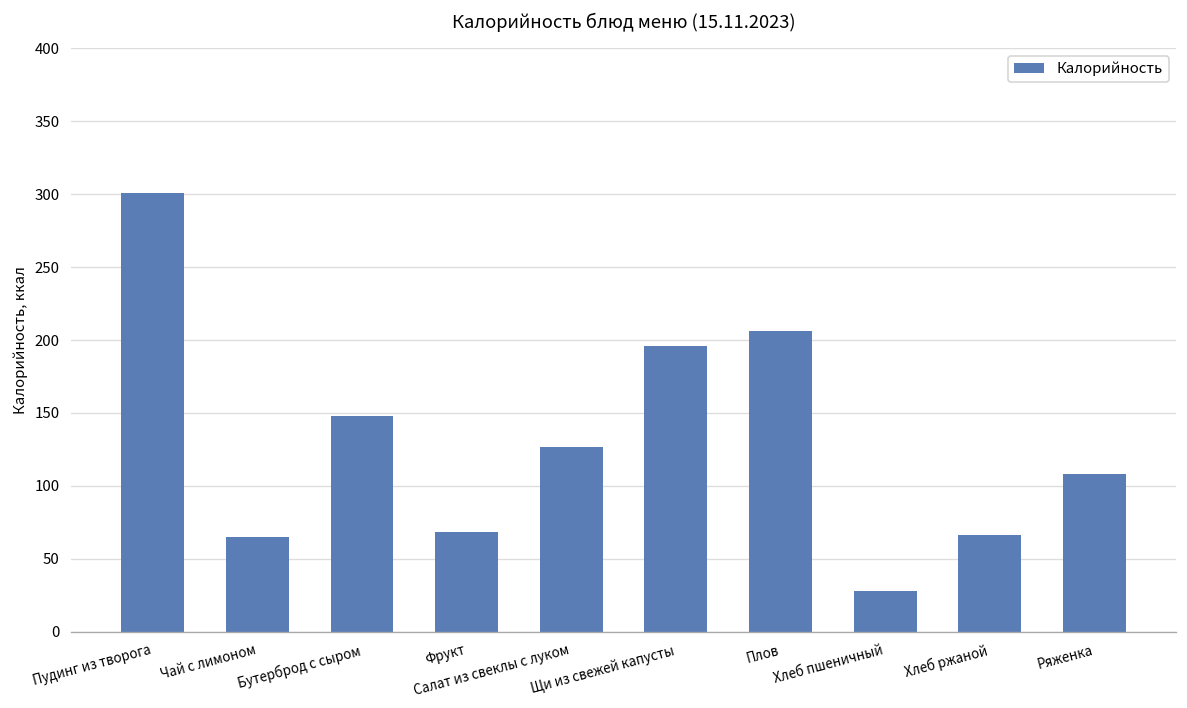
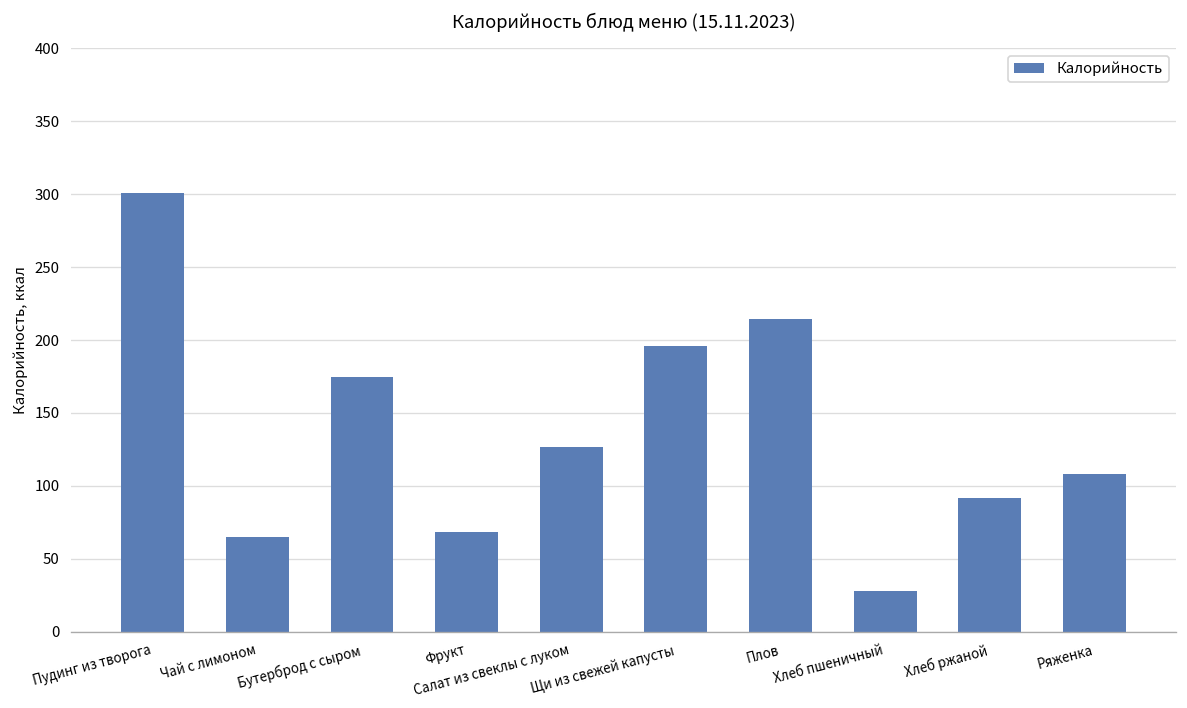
Бутерброд с сыром: 148 -> 175
Плов: 206 -> 214
Хлеб ржаной: 66 -> 92
